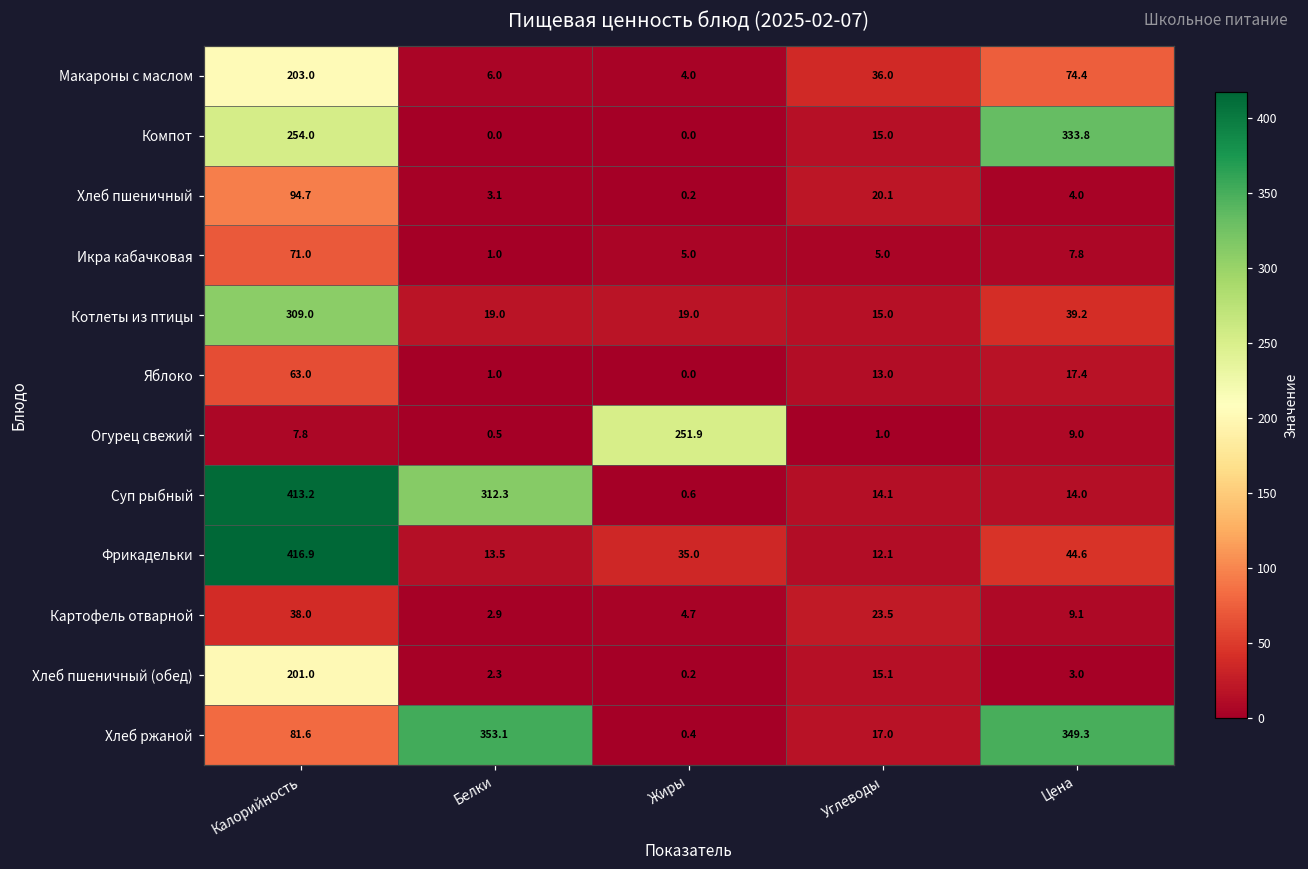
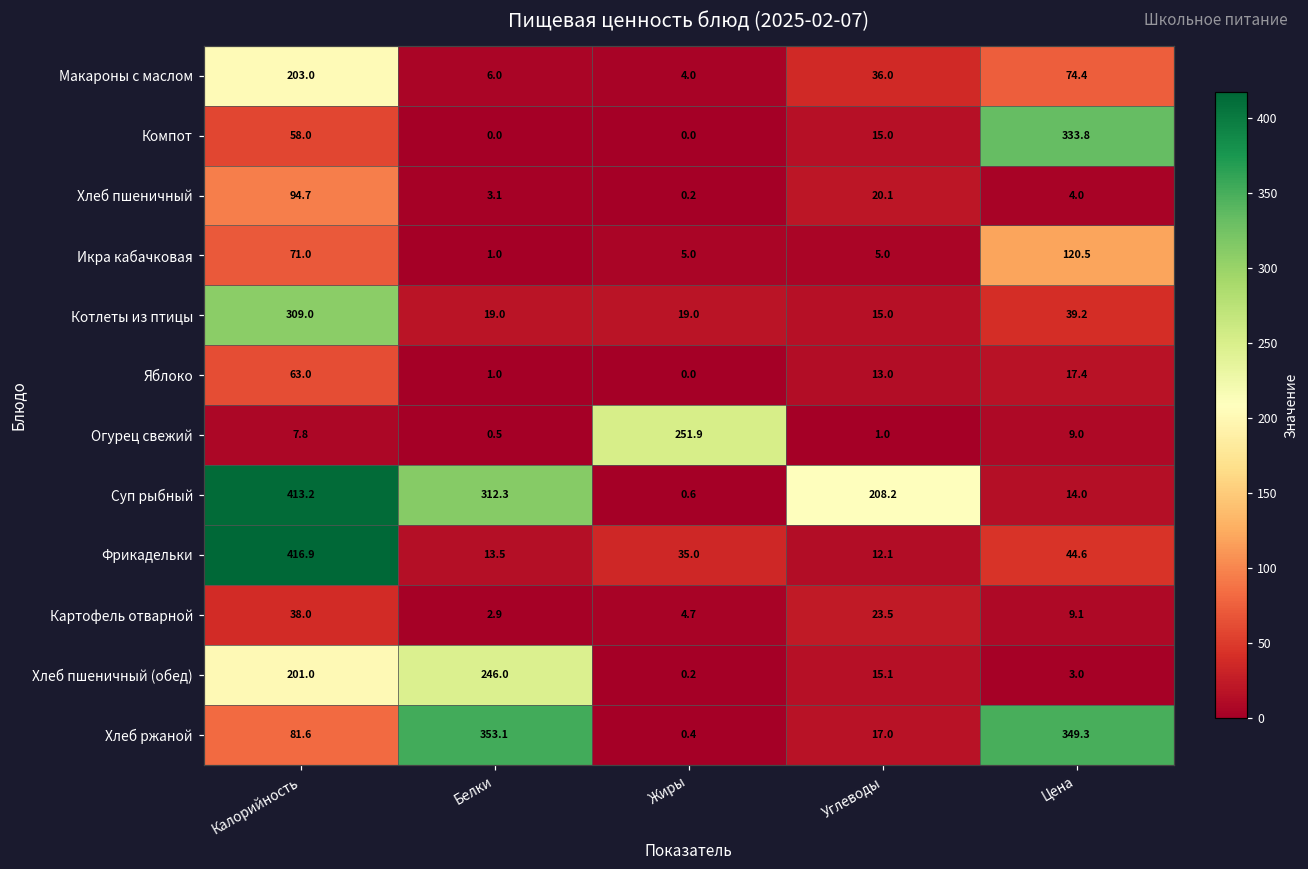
Компот, Калорийность: 254.0 -> 58.0
Икра кабачковая, Цена: 7.8 -> 120.5
Суп рыбный, Углеводы: 14.1 -> 208.2
Хлеб пшеничный (обед), Белки: 2.3 -> 246.0
